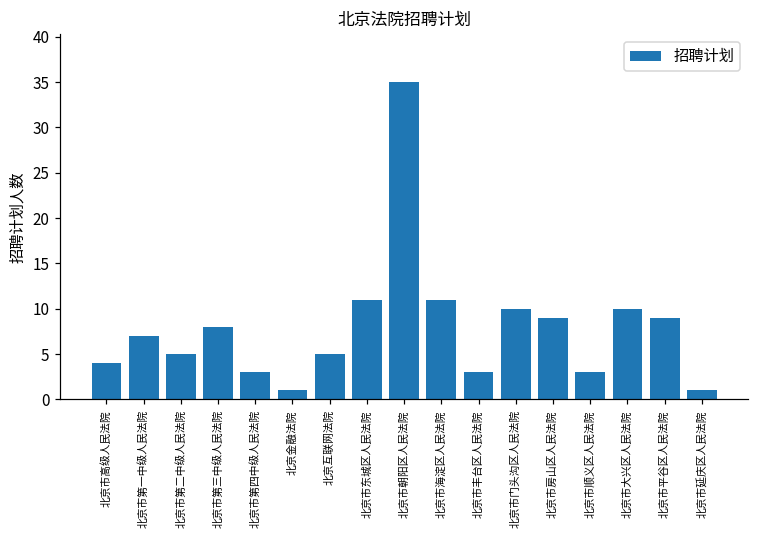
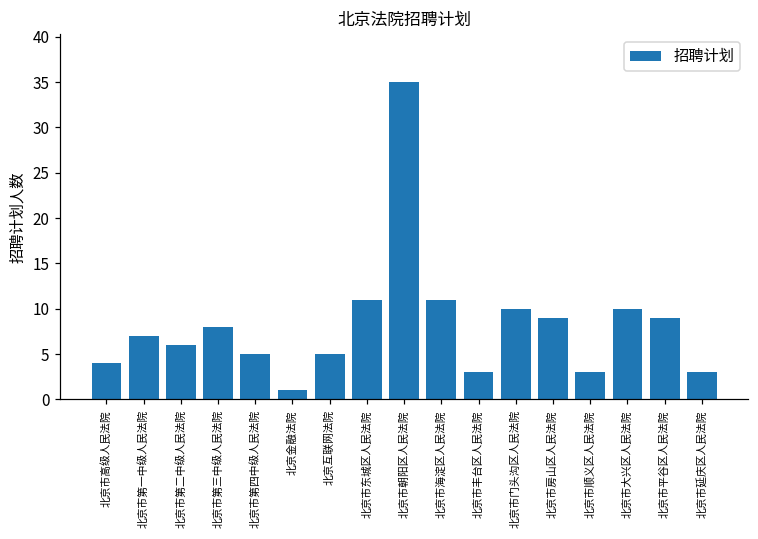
北京市第二中级人民法院: 5 -> 6
北京市第四中级人民法院: 3 -> 5
北京市延庆区人民法院: 1 -> 3
